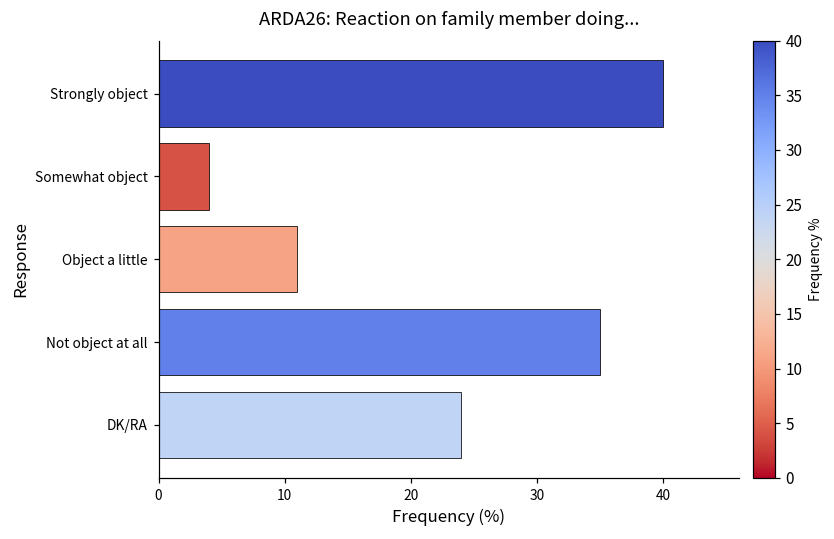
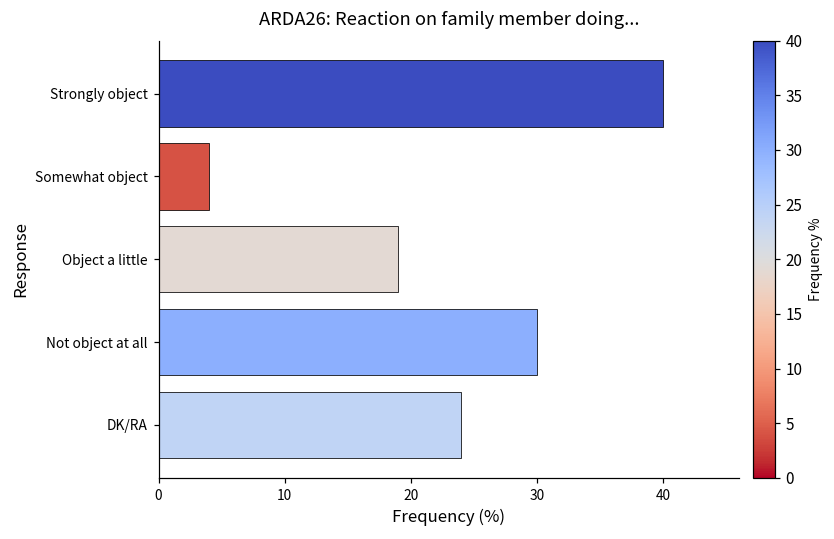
Object a little: 11 -> 19
Not object at all: 35 -> 30
